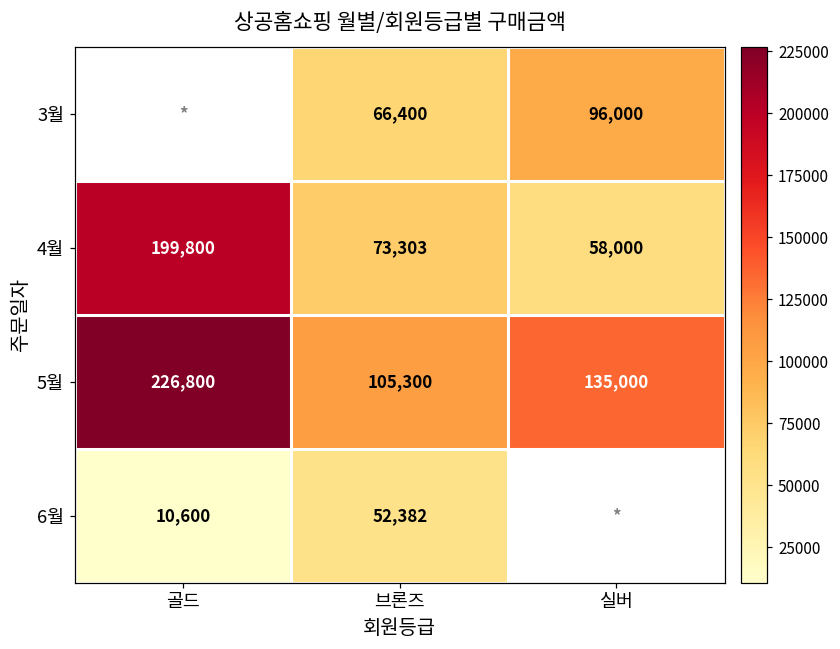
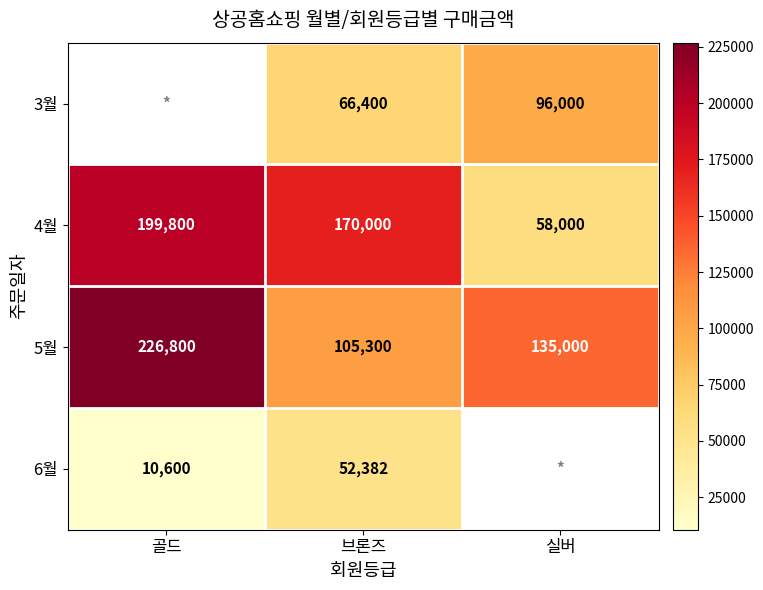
4월, 브론즈: 73,303 -> 170,000
